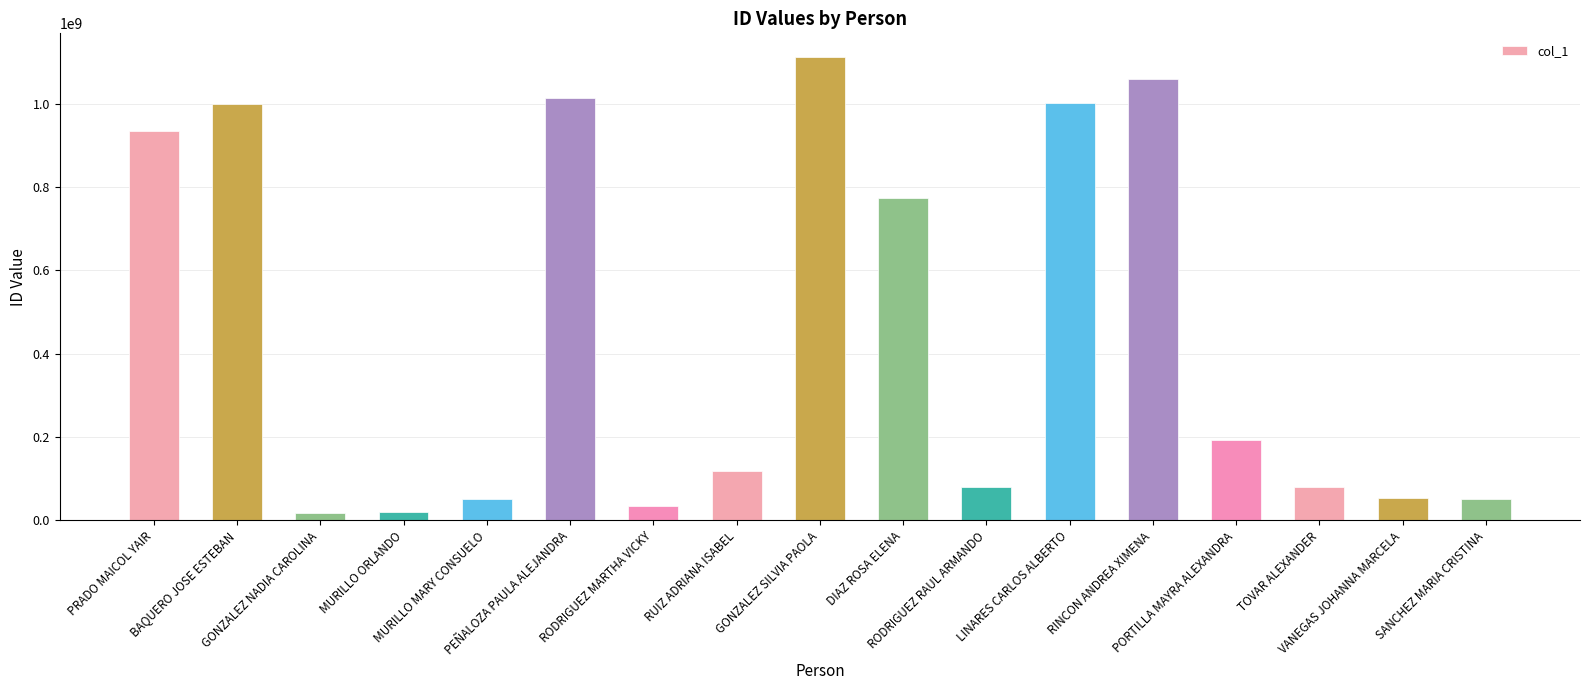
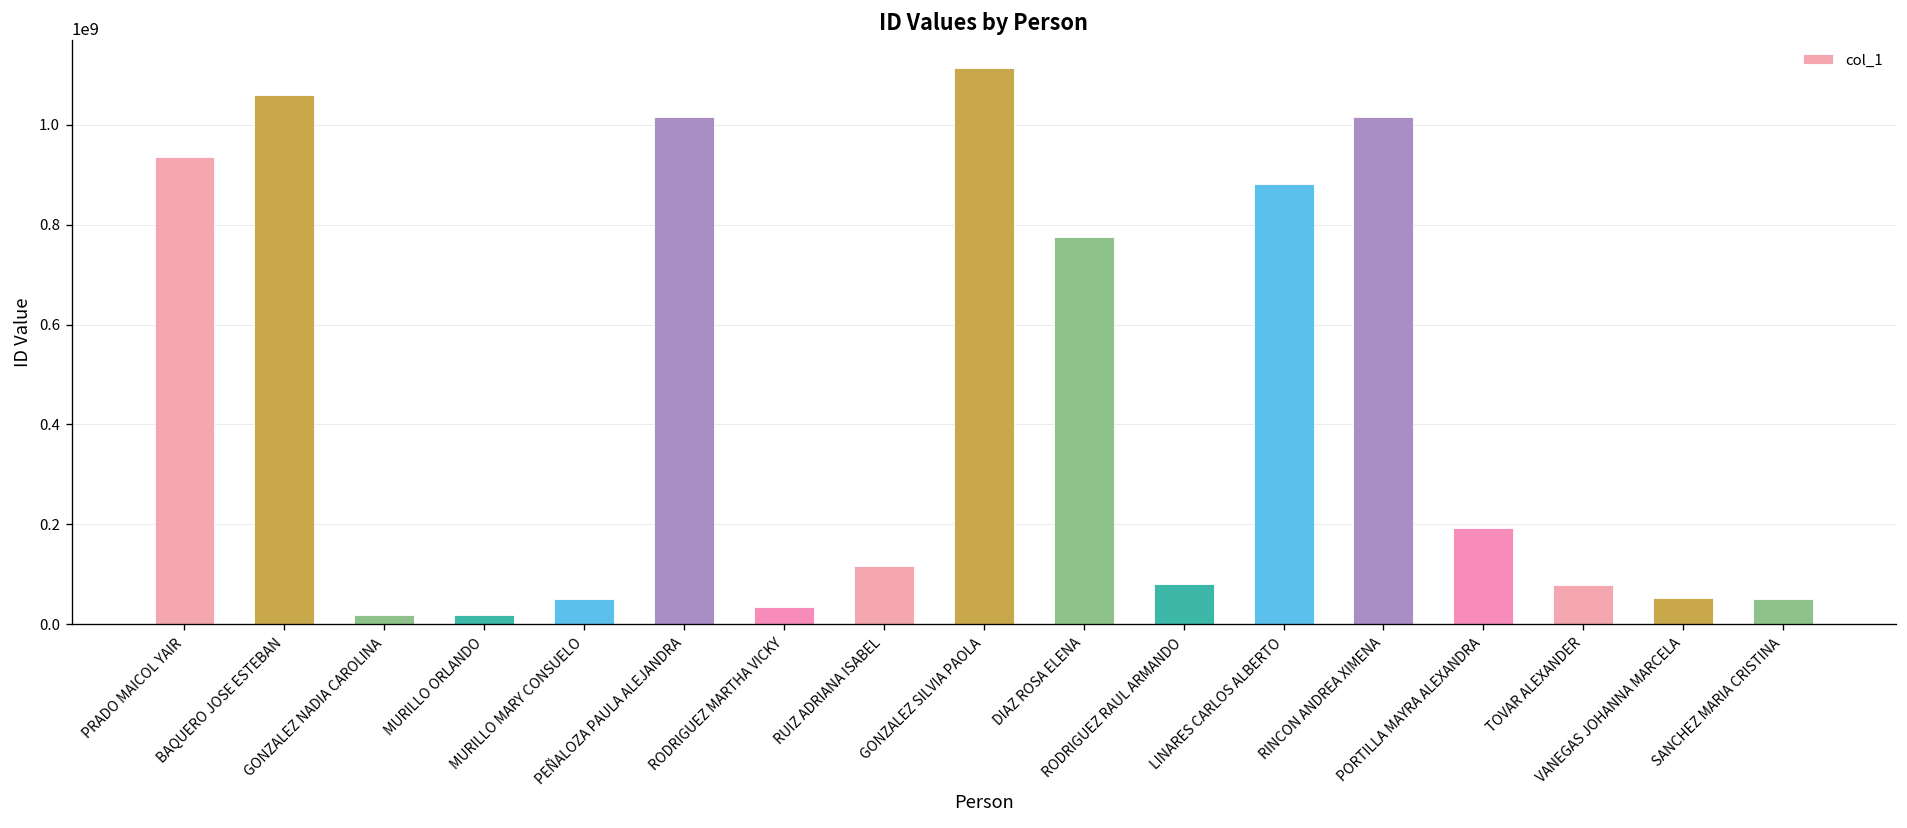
BAQUERO JOSE ESTEBAN: 1000000000 -> 1060000000
LINARES CARLOS ALBERTO: 1000000000 -> 880000000
RINCON ANDREA XIMENA: 1060000000 -> 1010000000
